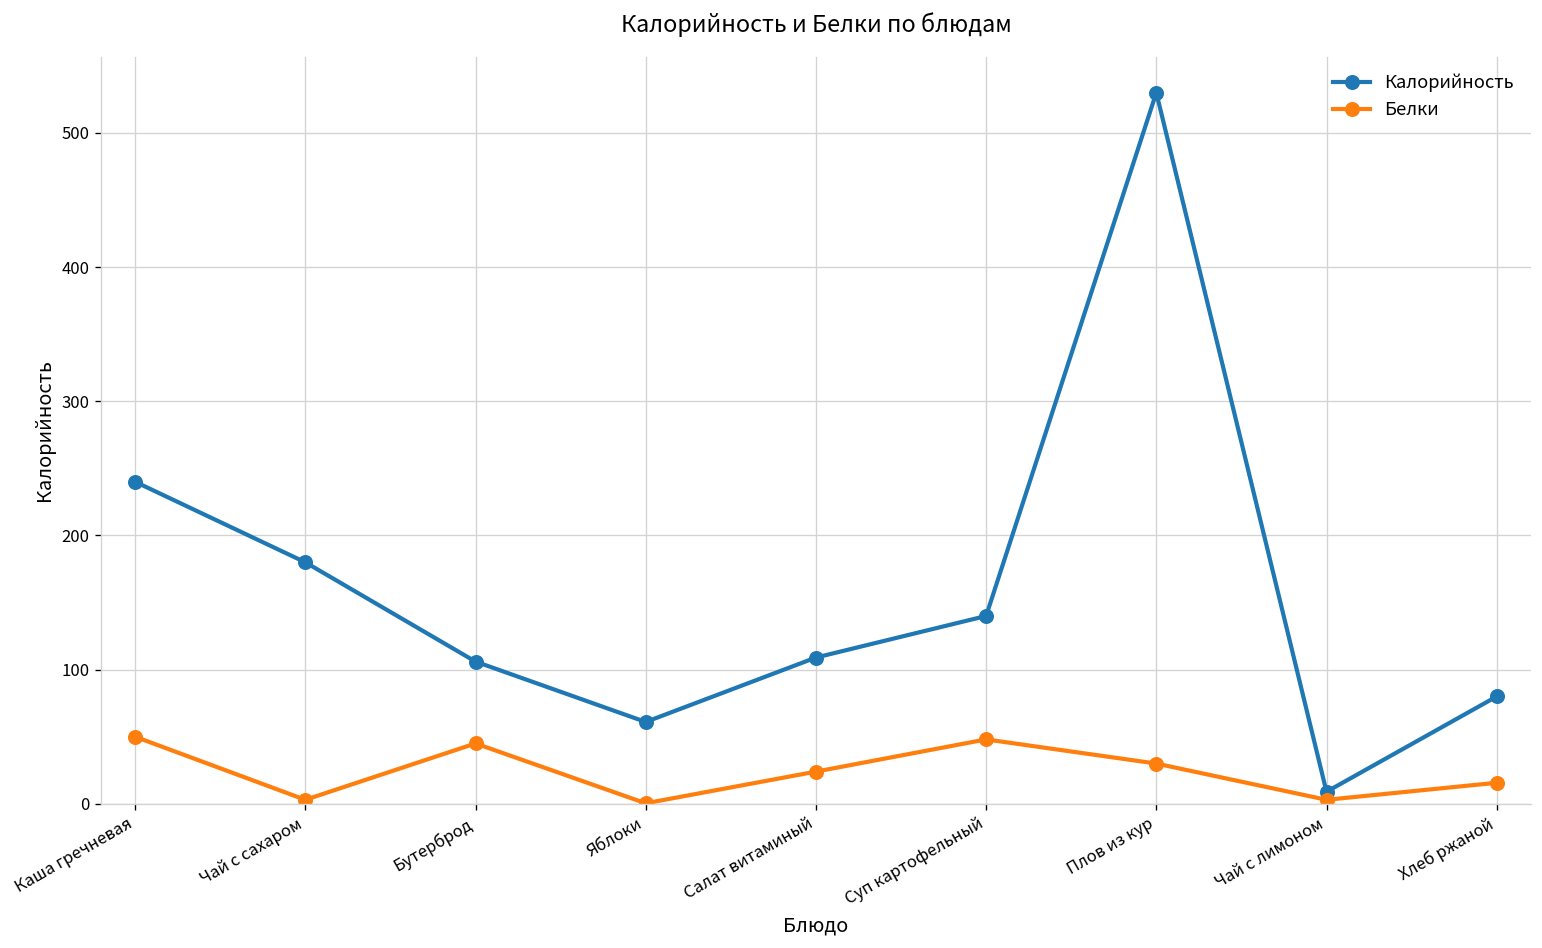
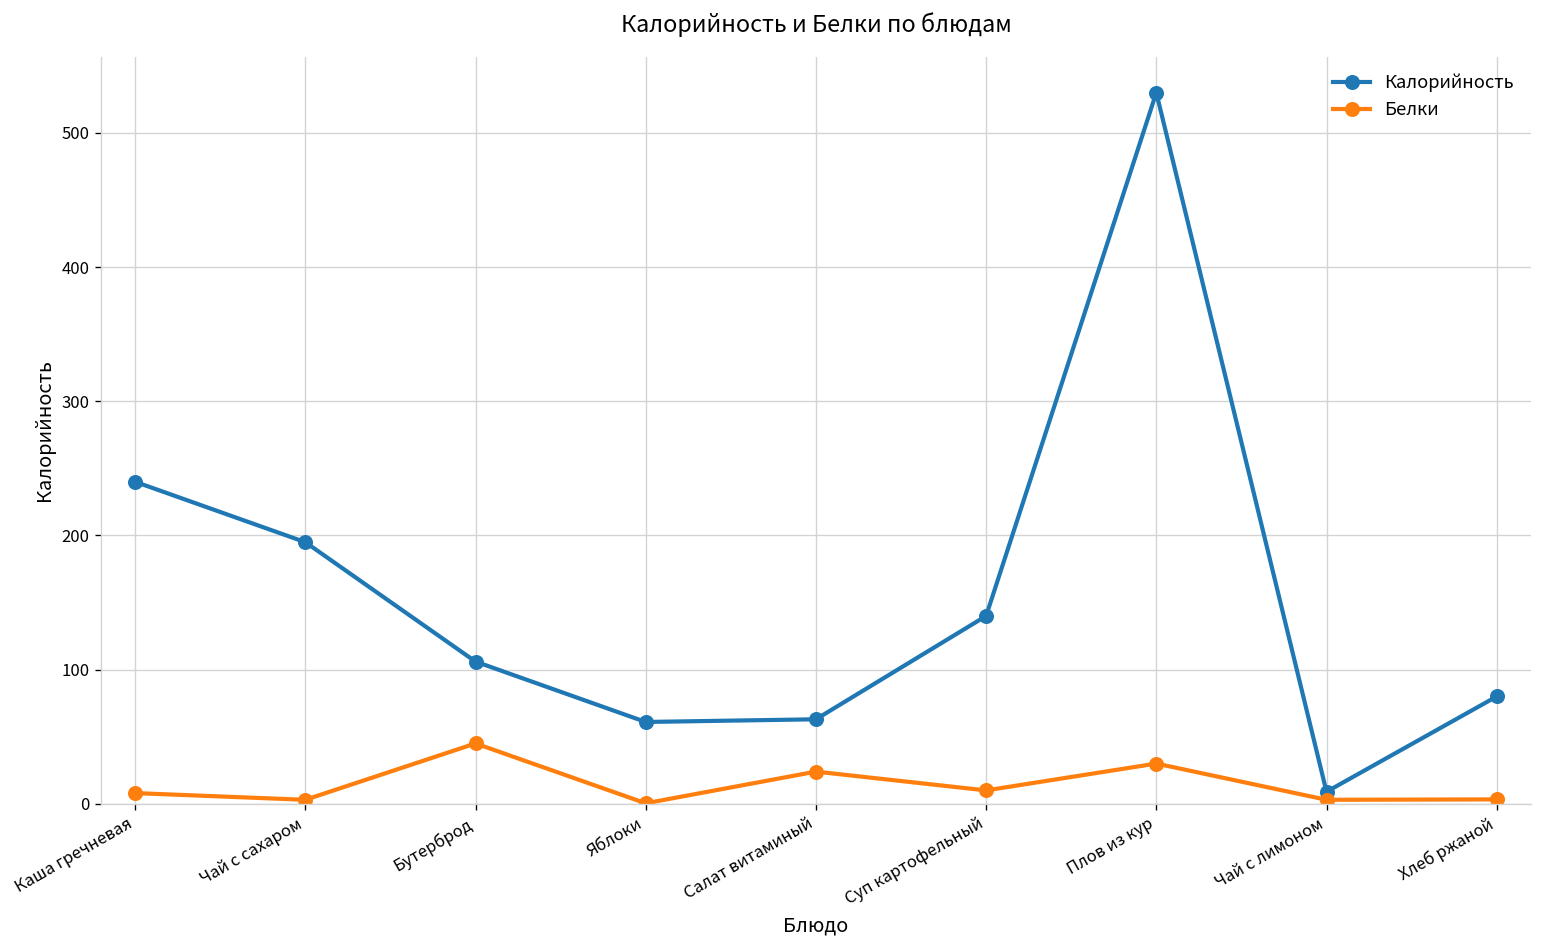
Белки, Каша гречневая: 50 -> 8
Калорийность, Чай с сахаром: 180 -> 195
Калорийность, Салат витаминый: 109 -> 63
Белки, Суп картофельный: 48 -> 10
Белки, Хлеб ржаной: 16 -> 3
